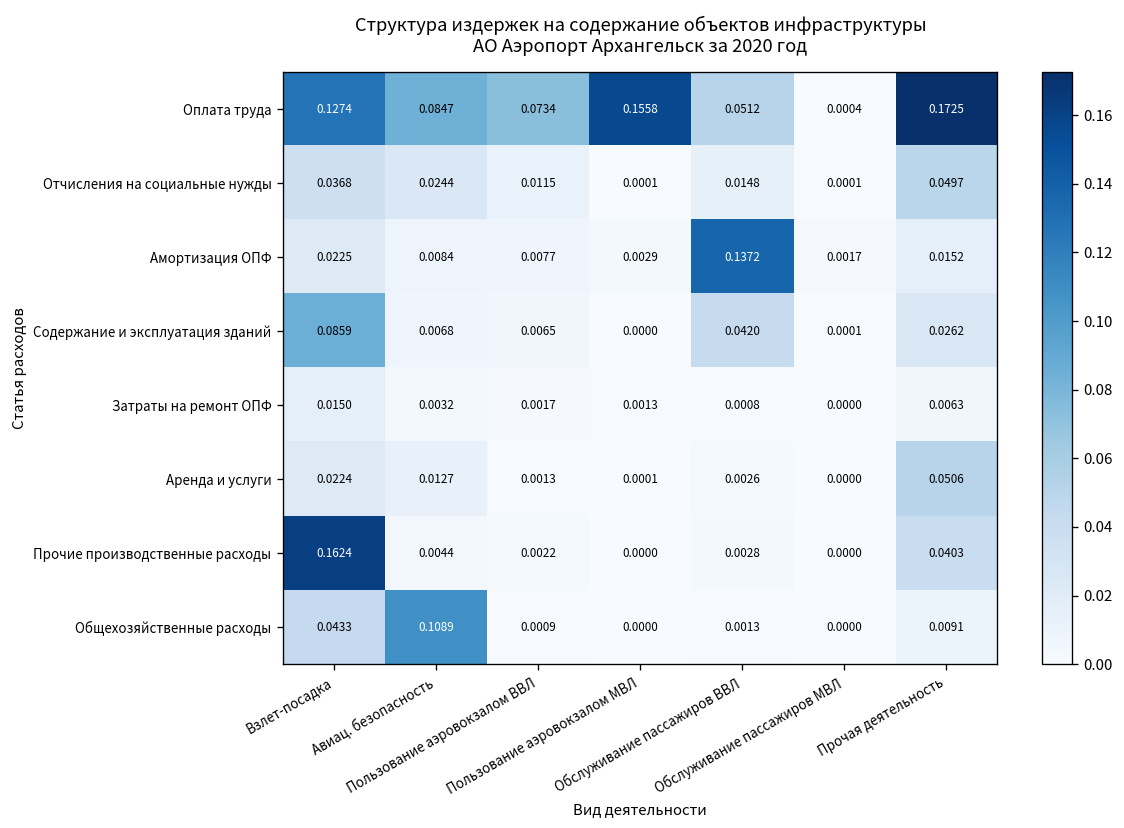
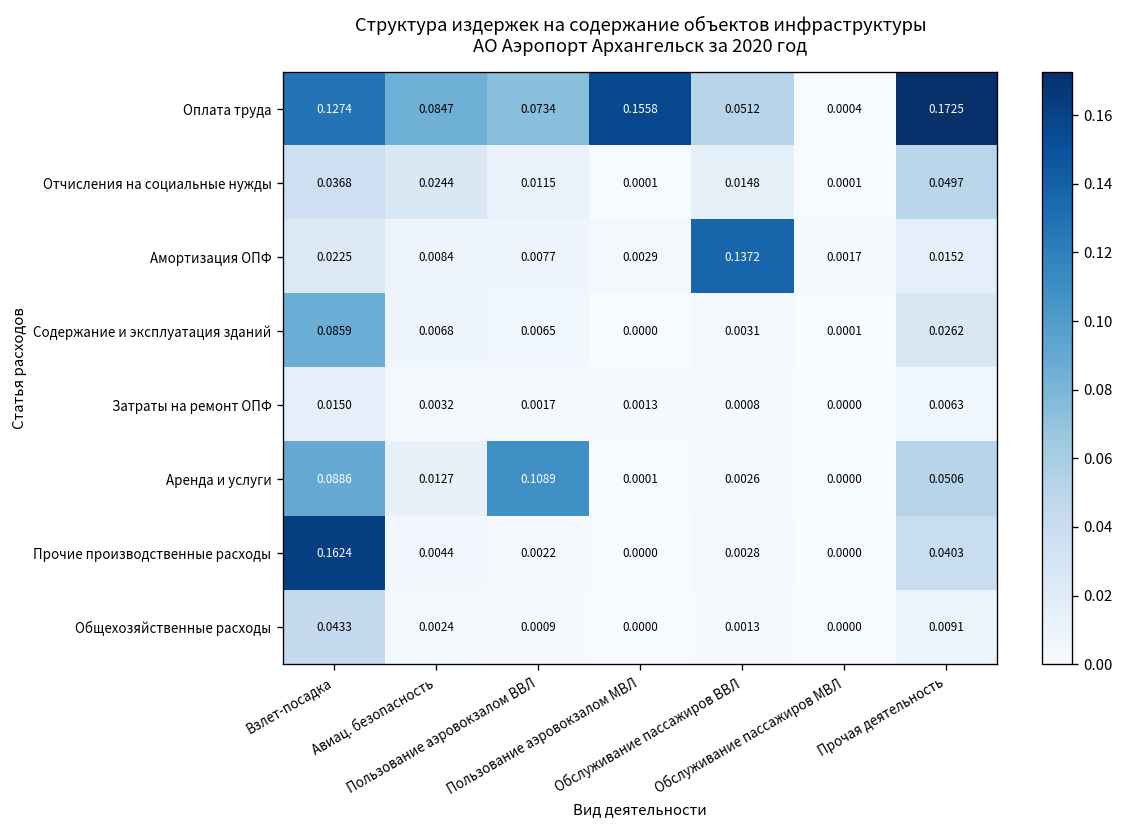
Содержание и эксплуатация зданий, Обслуживание пассажиров ВВЛ: 0.0420 -> 0.0031
Аренда и услуги, Взлет-посадка: 0.0224 -> 0.0886
Аренда и услуги, Пользование аэровокзалом ВВЛ: 0.0013 -> 0.1089
Общехозяйственные расходы, Авиац. безопасность: 0.1089 -> 0.0024
